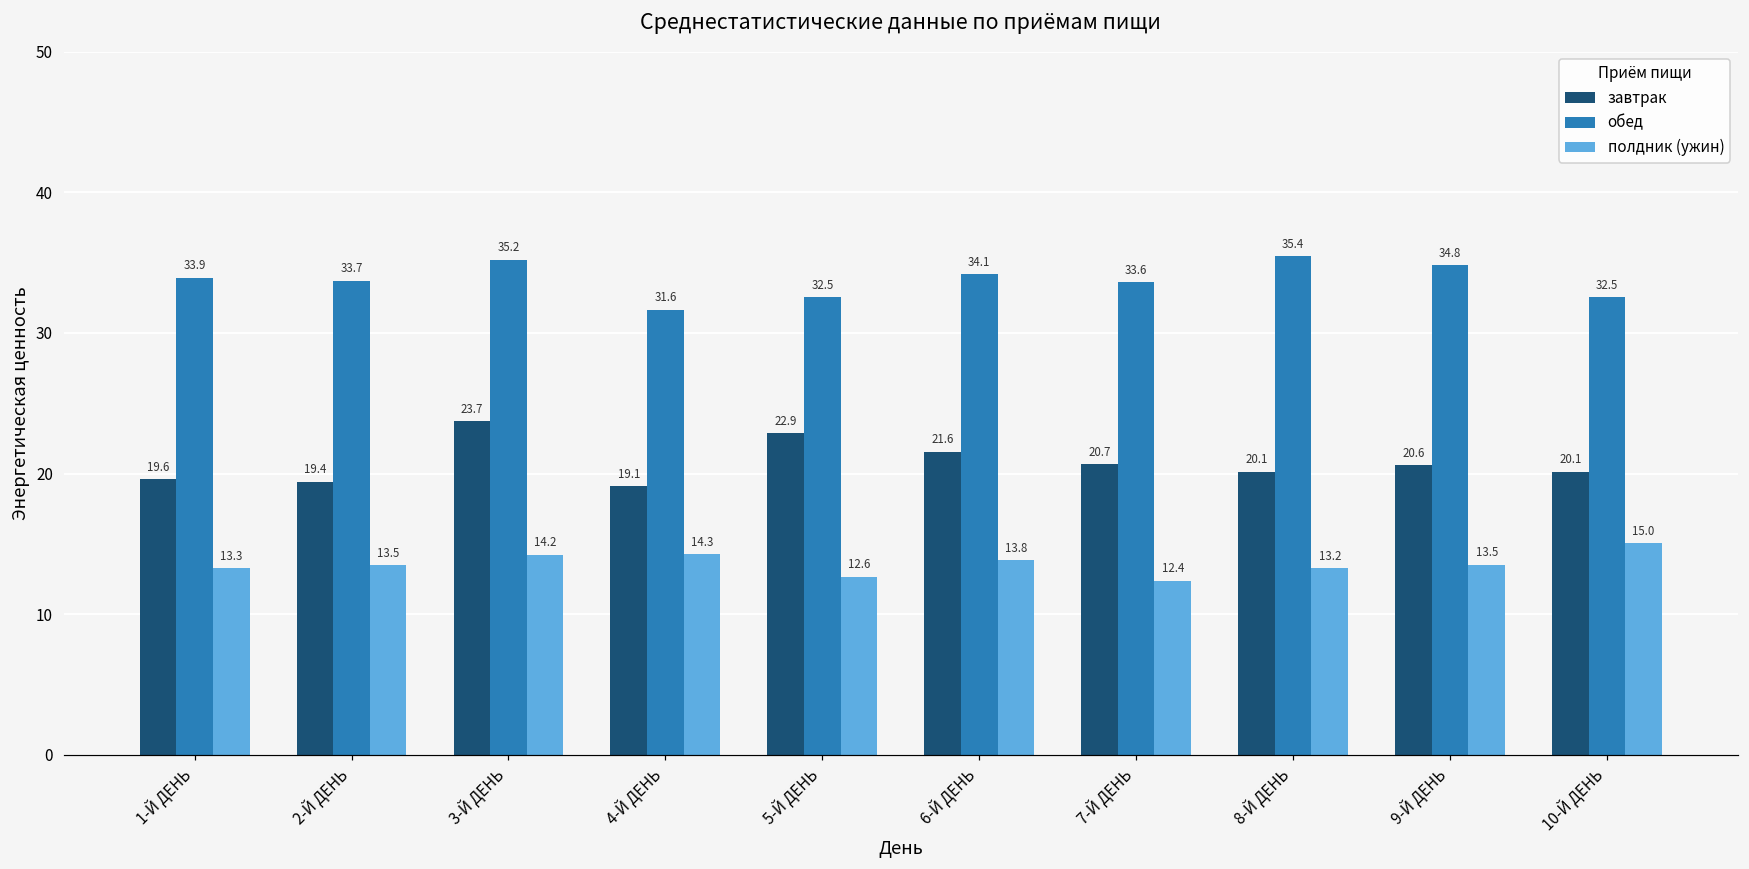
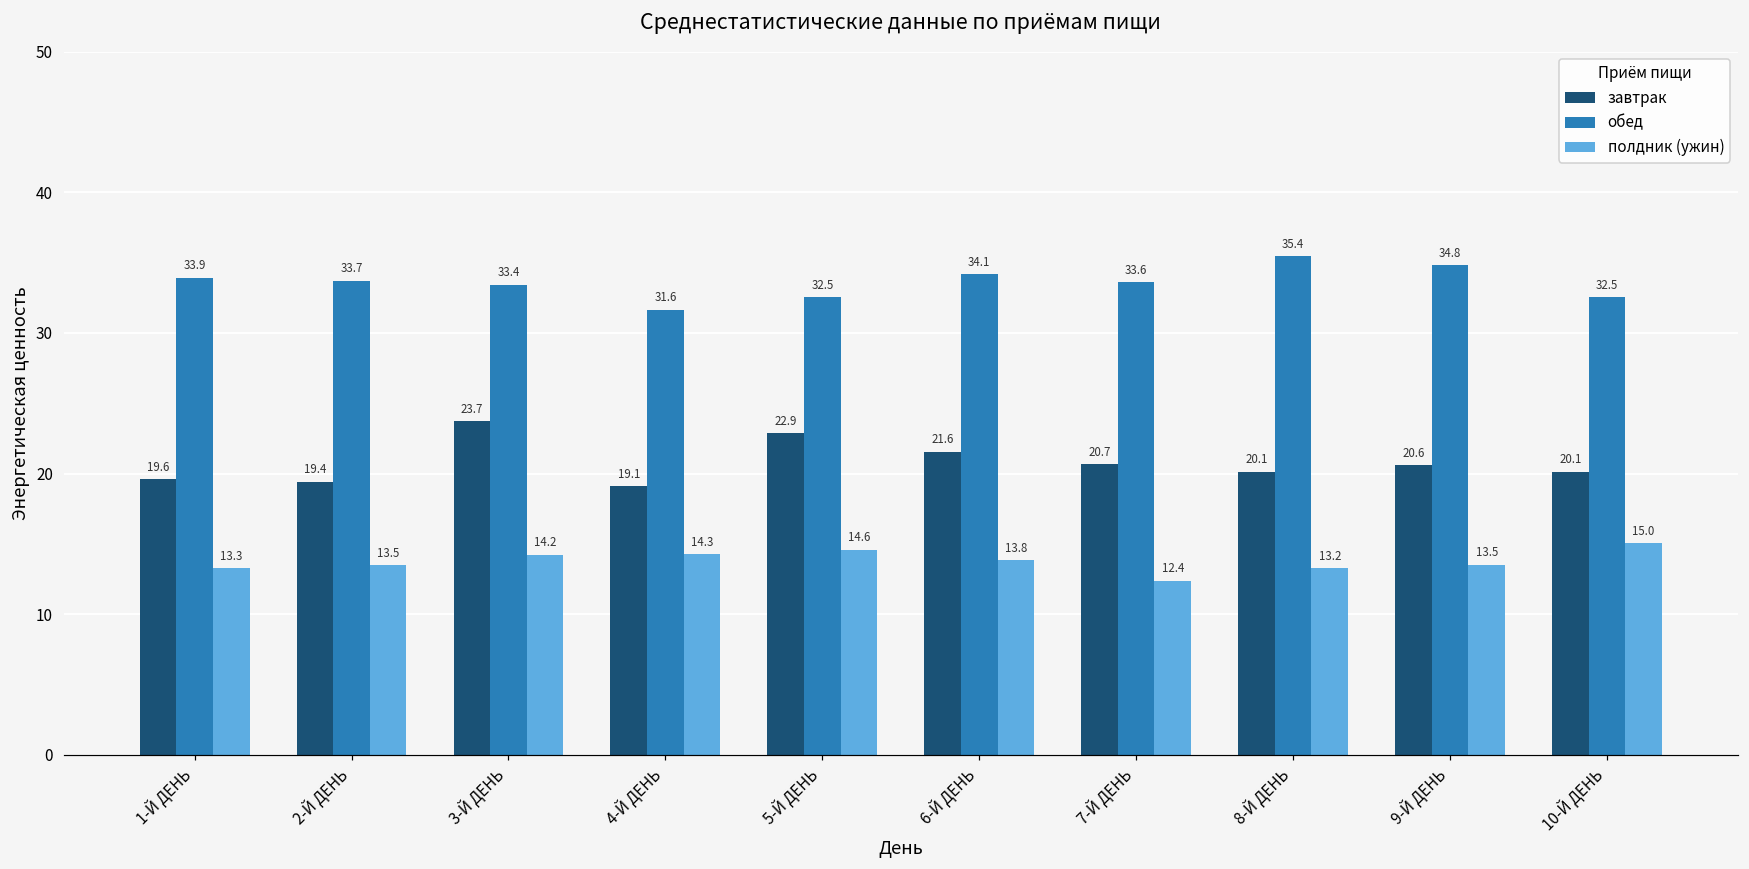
обед, 3-Й ДЕНЬ: 35.2 -> 33.4
полдник (ужин), 5-Й ДЕНЬ: 12.6 -> 14.6
